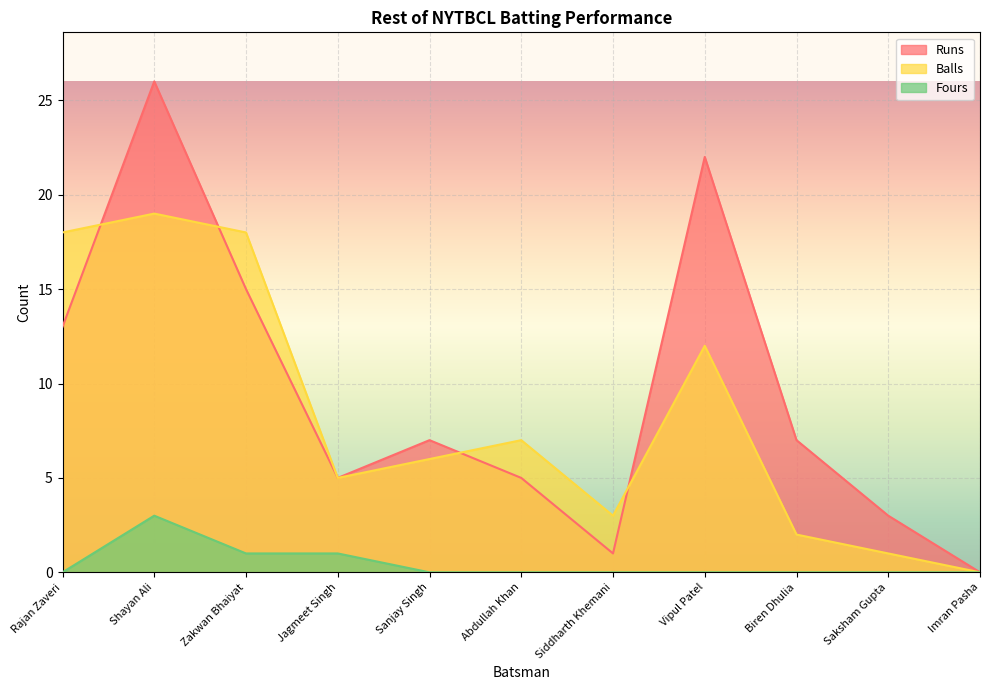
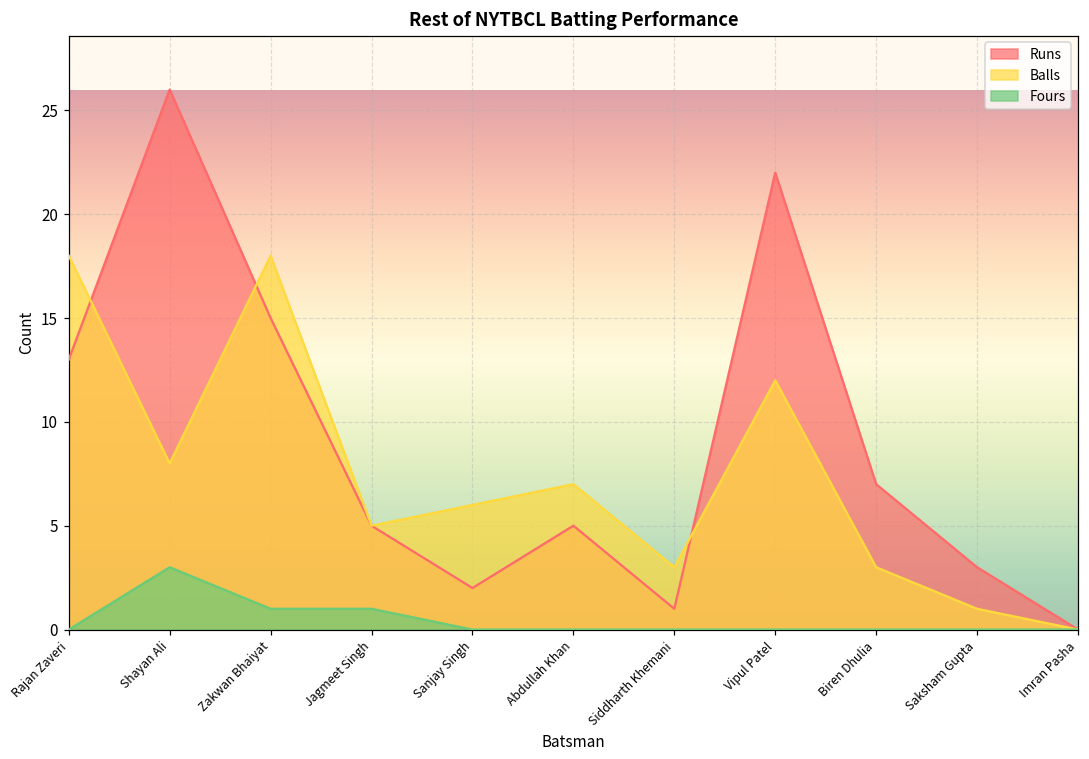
Balls, Shayan Ali: 19 -> 8
Runs, Sanjay Singh: 7 -> 2
Balls, Biren Dhulia: 2 -> 3
